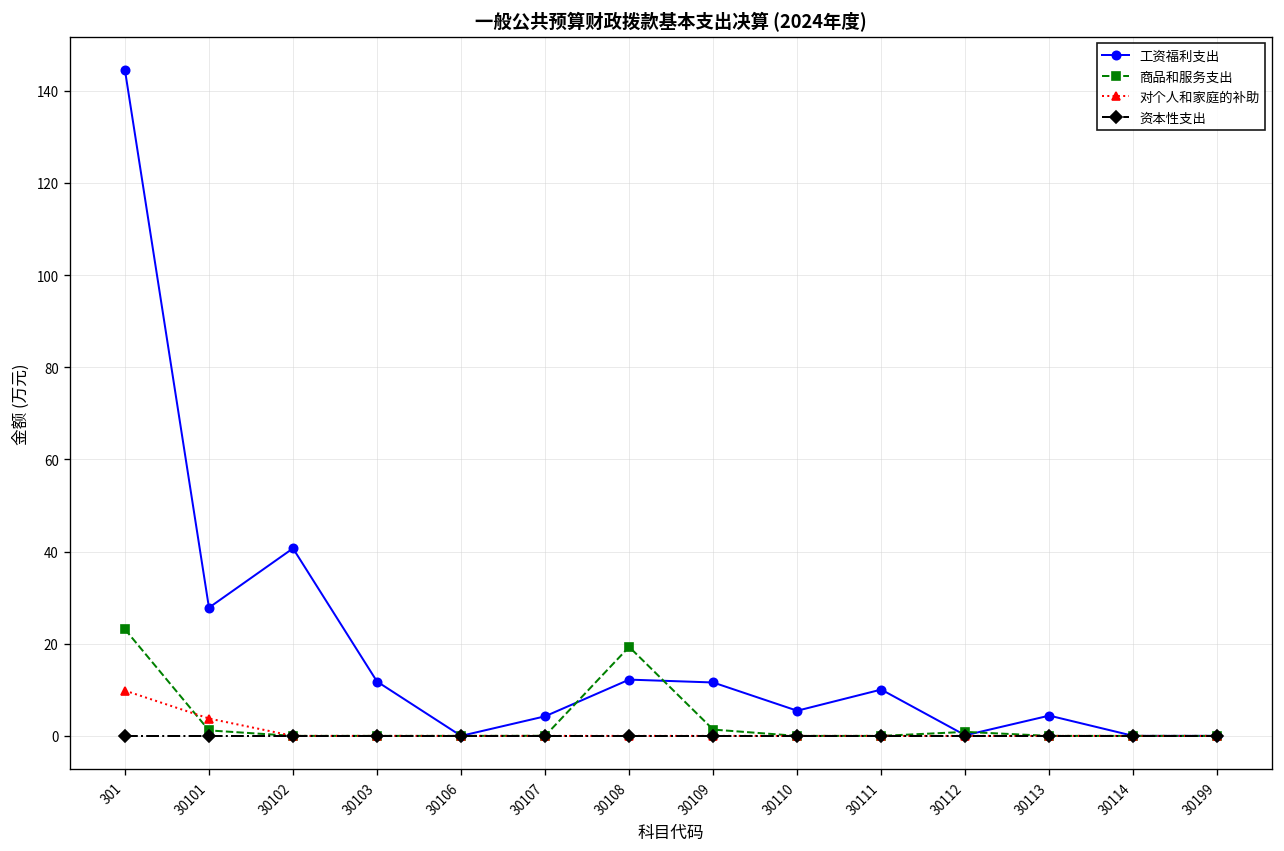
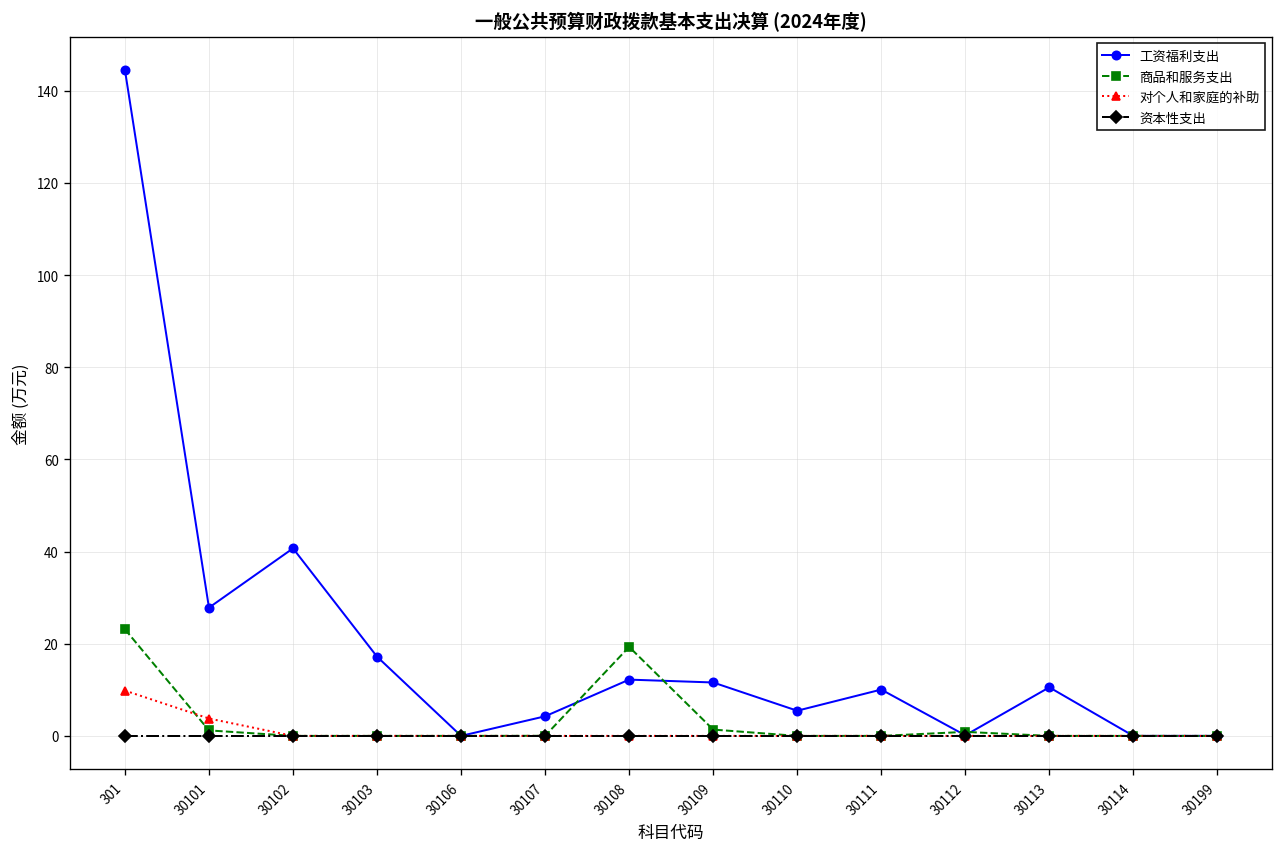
工资福利支出, 30103: 12 -> 17
工资福利支出, 30113: 4 -> 11
